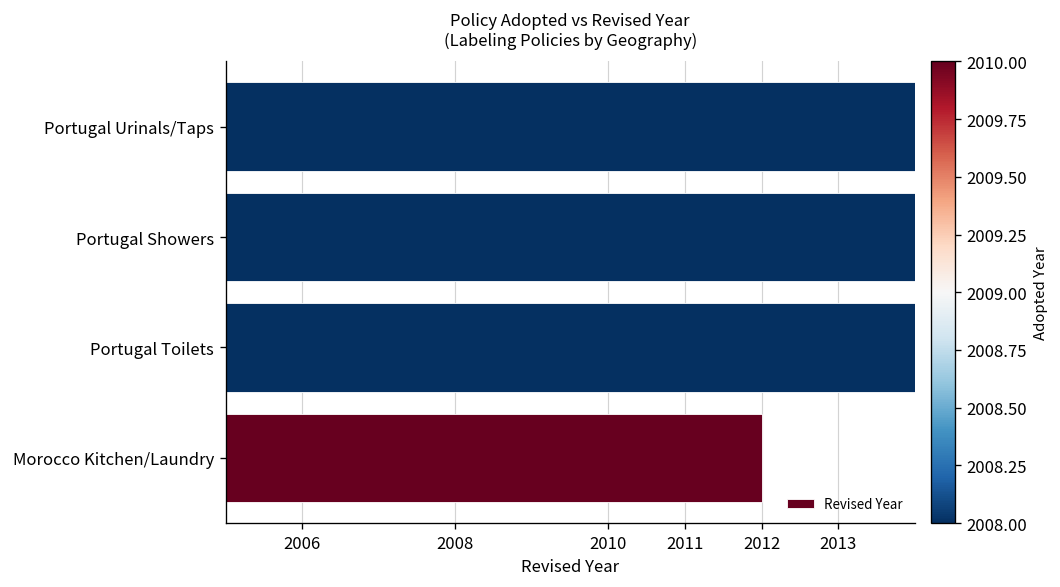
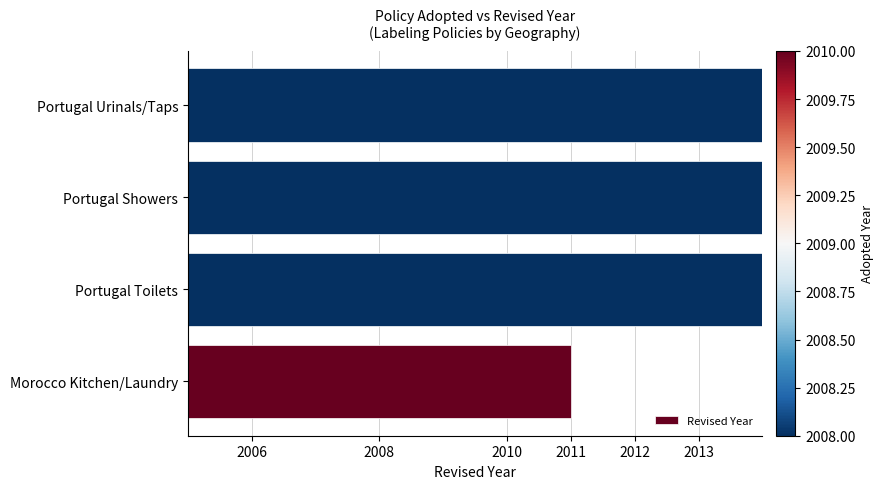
Morocco Kitchen/Laundry: 2012 -> 2011
